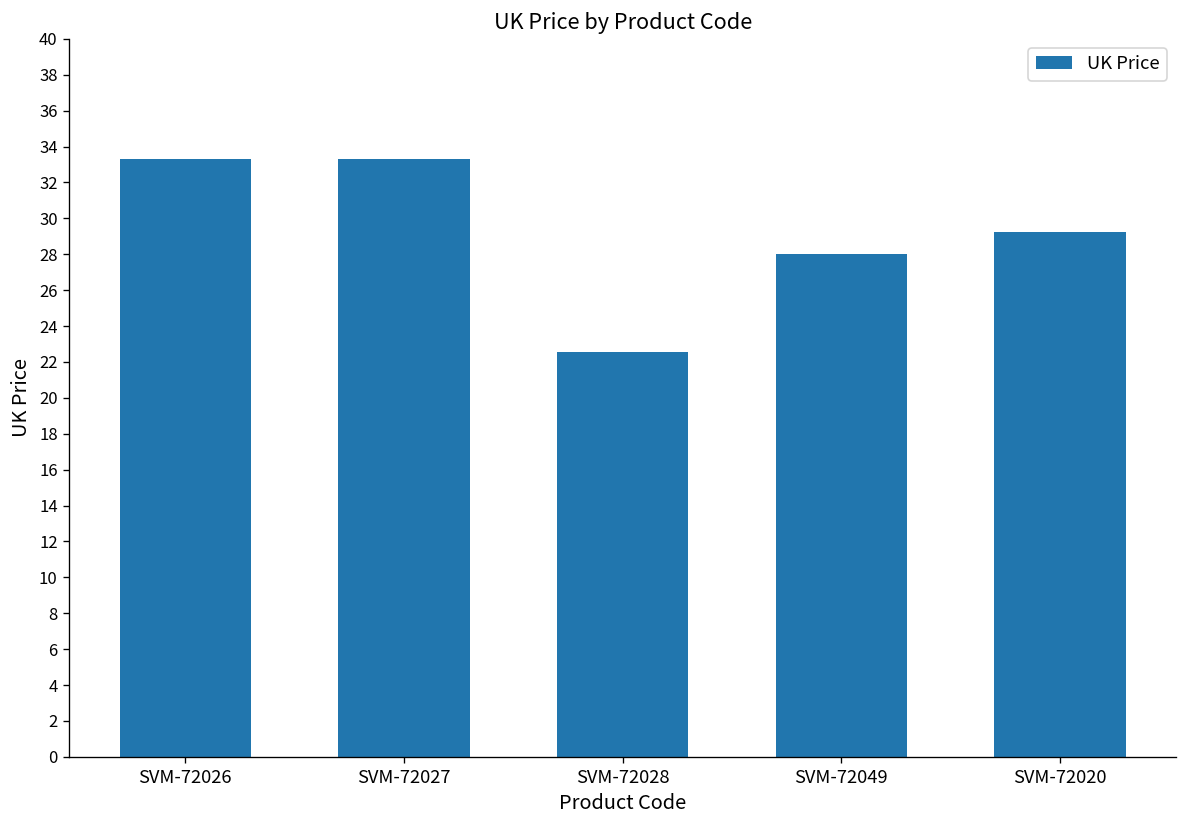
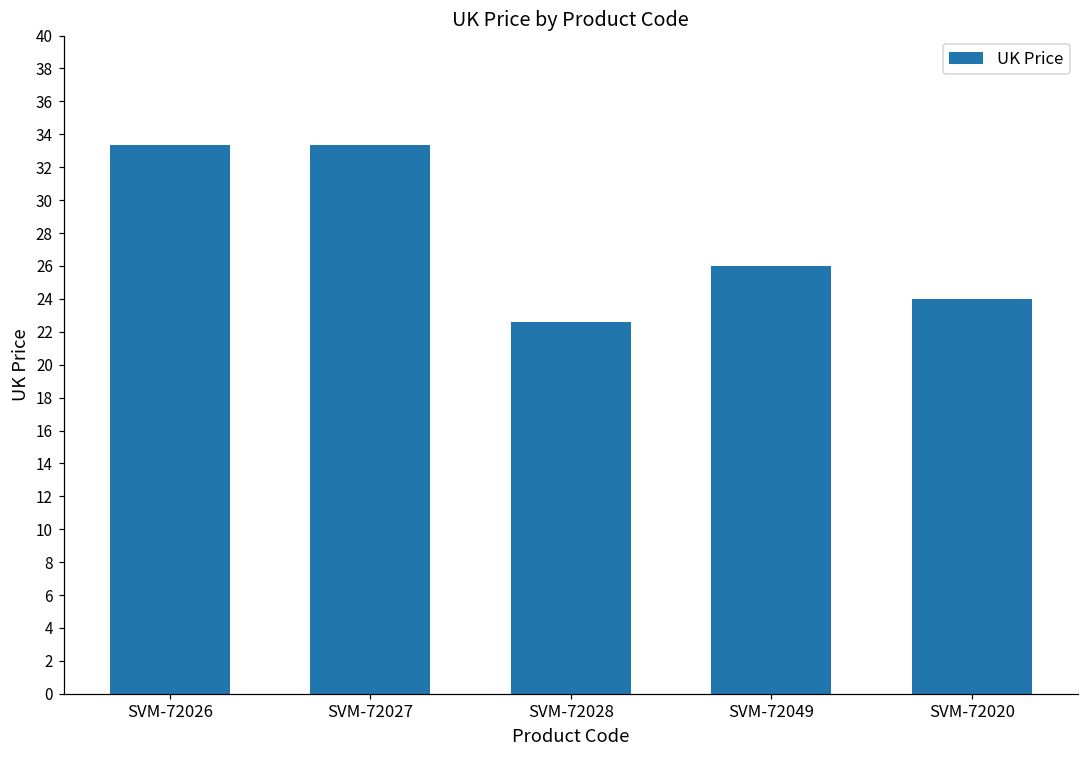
SVM-72049: 28.0 -> 26.0
SVM-72020: 29.2 -> 24.0
